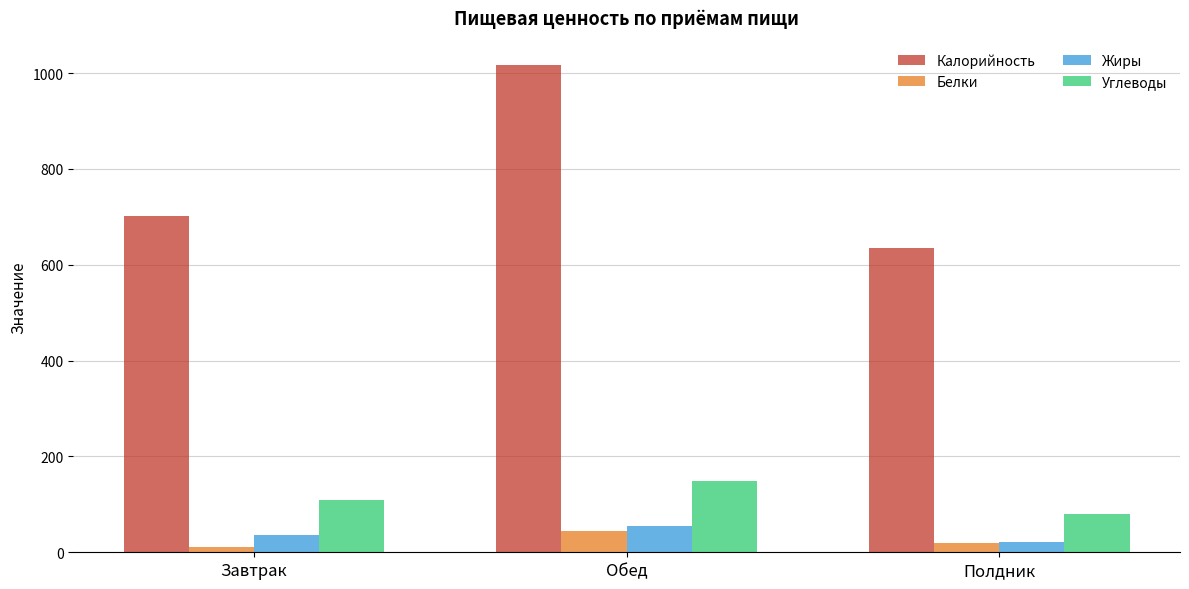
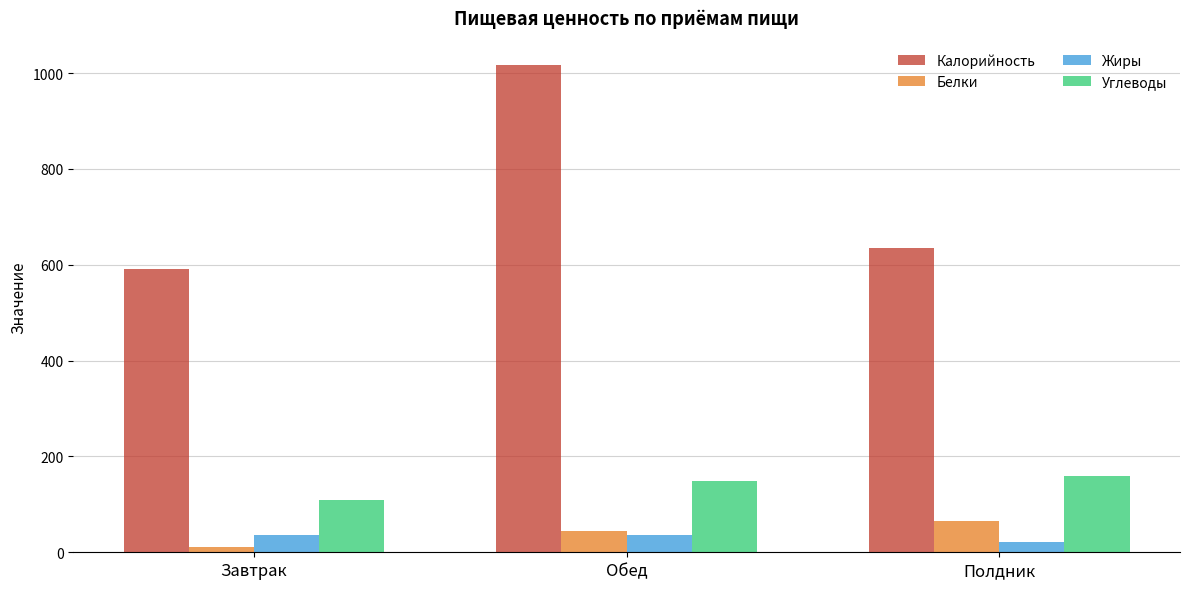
Калорийность, Завтрак: 700 -> 590
Жиры, Обед: 50 -> 40
Белки, Полдник: 20 -> 70
Углеводы, Полдник: 80 -> 160
